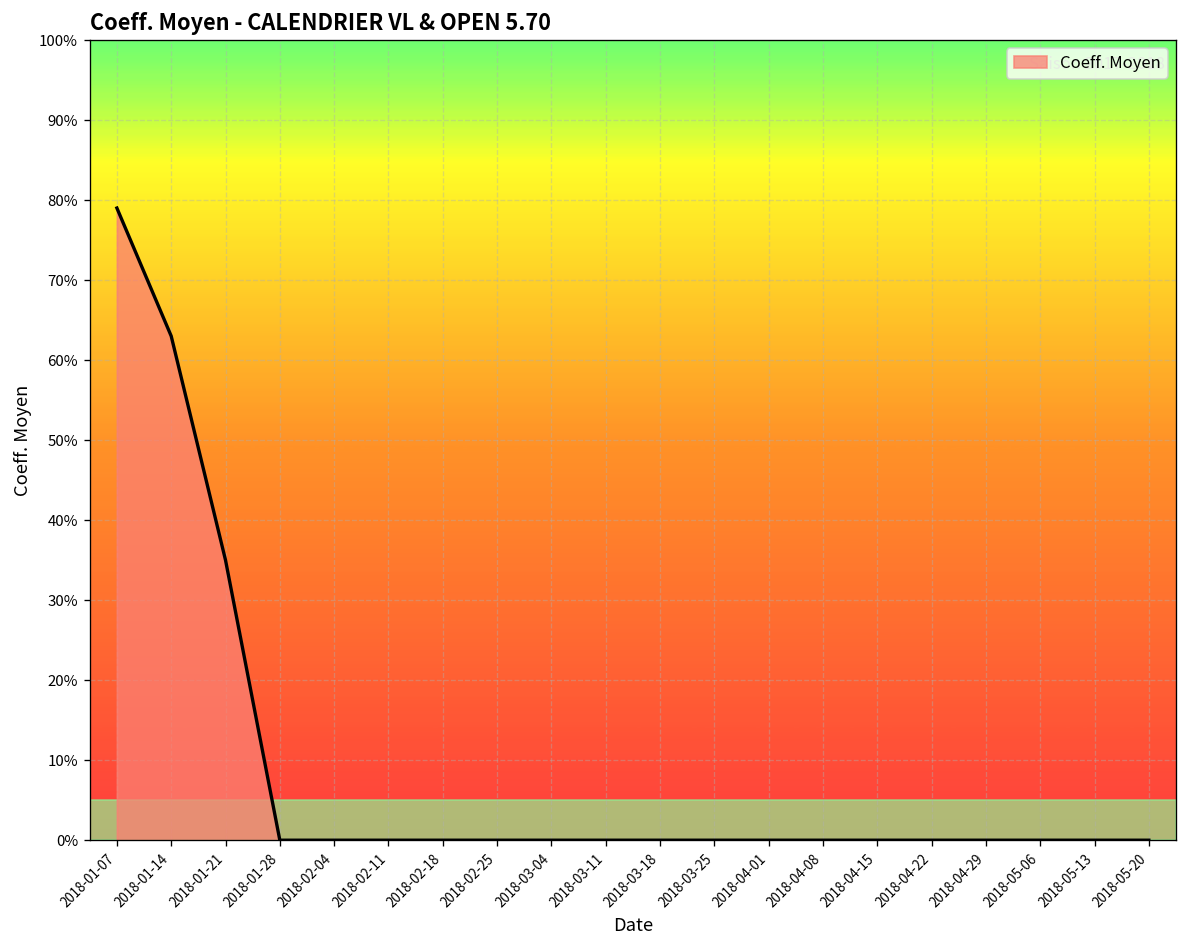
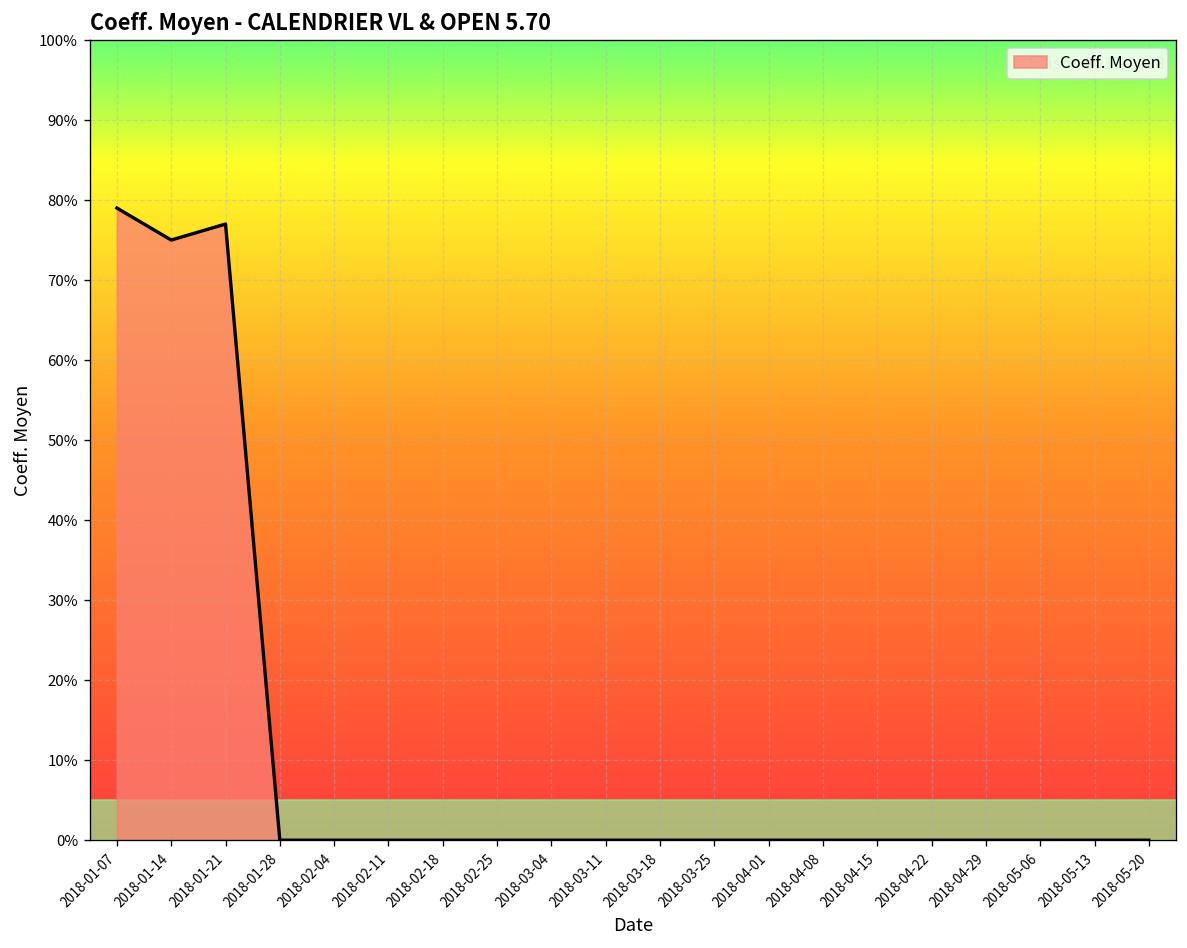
2018-01-14: 63% -> 75%
2018-01-21: 35% -> 77%
